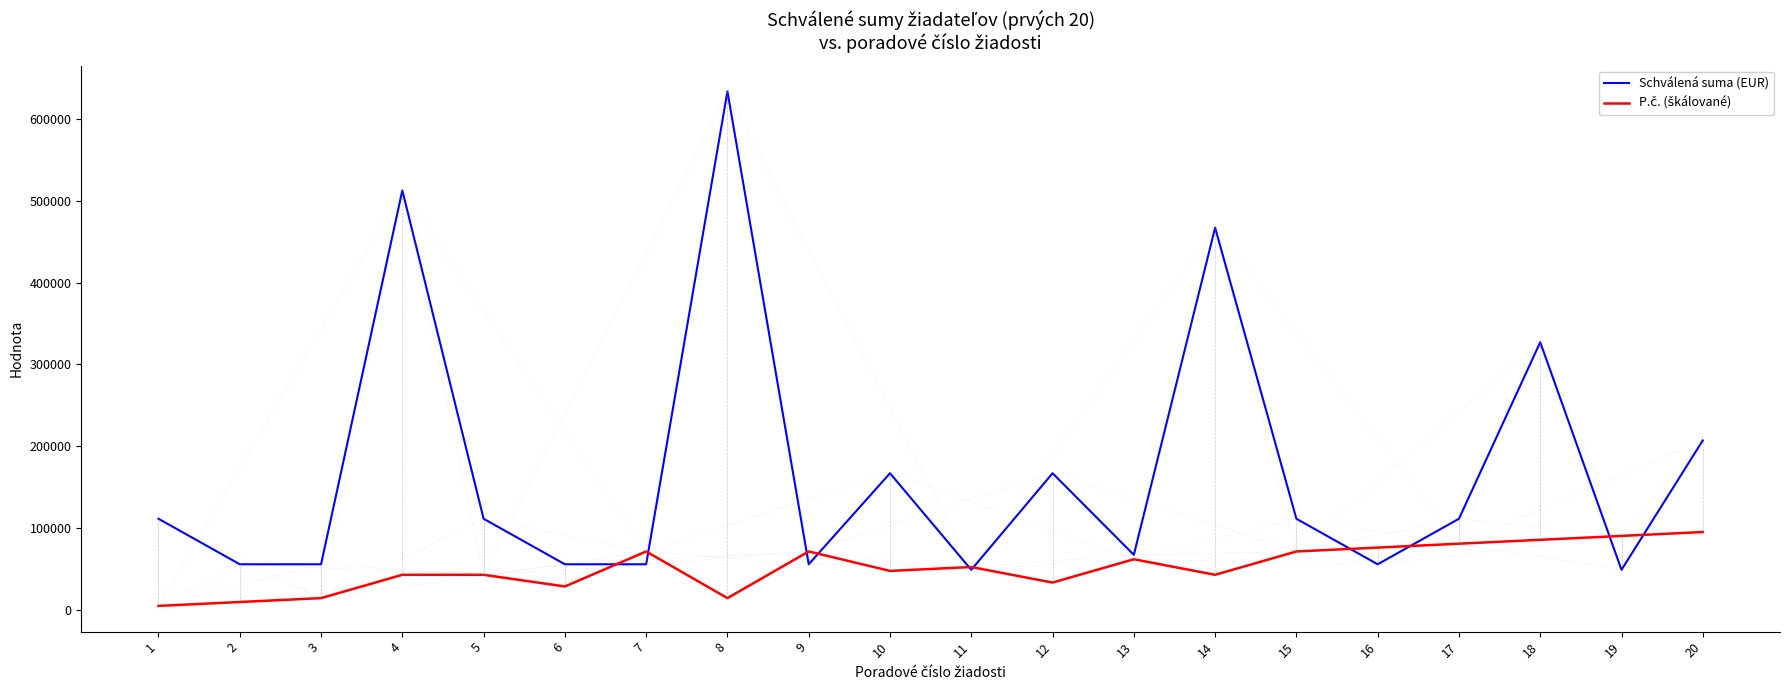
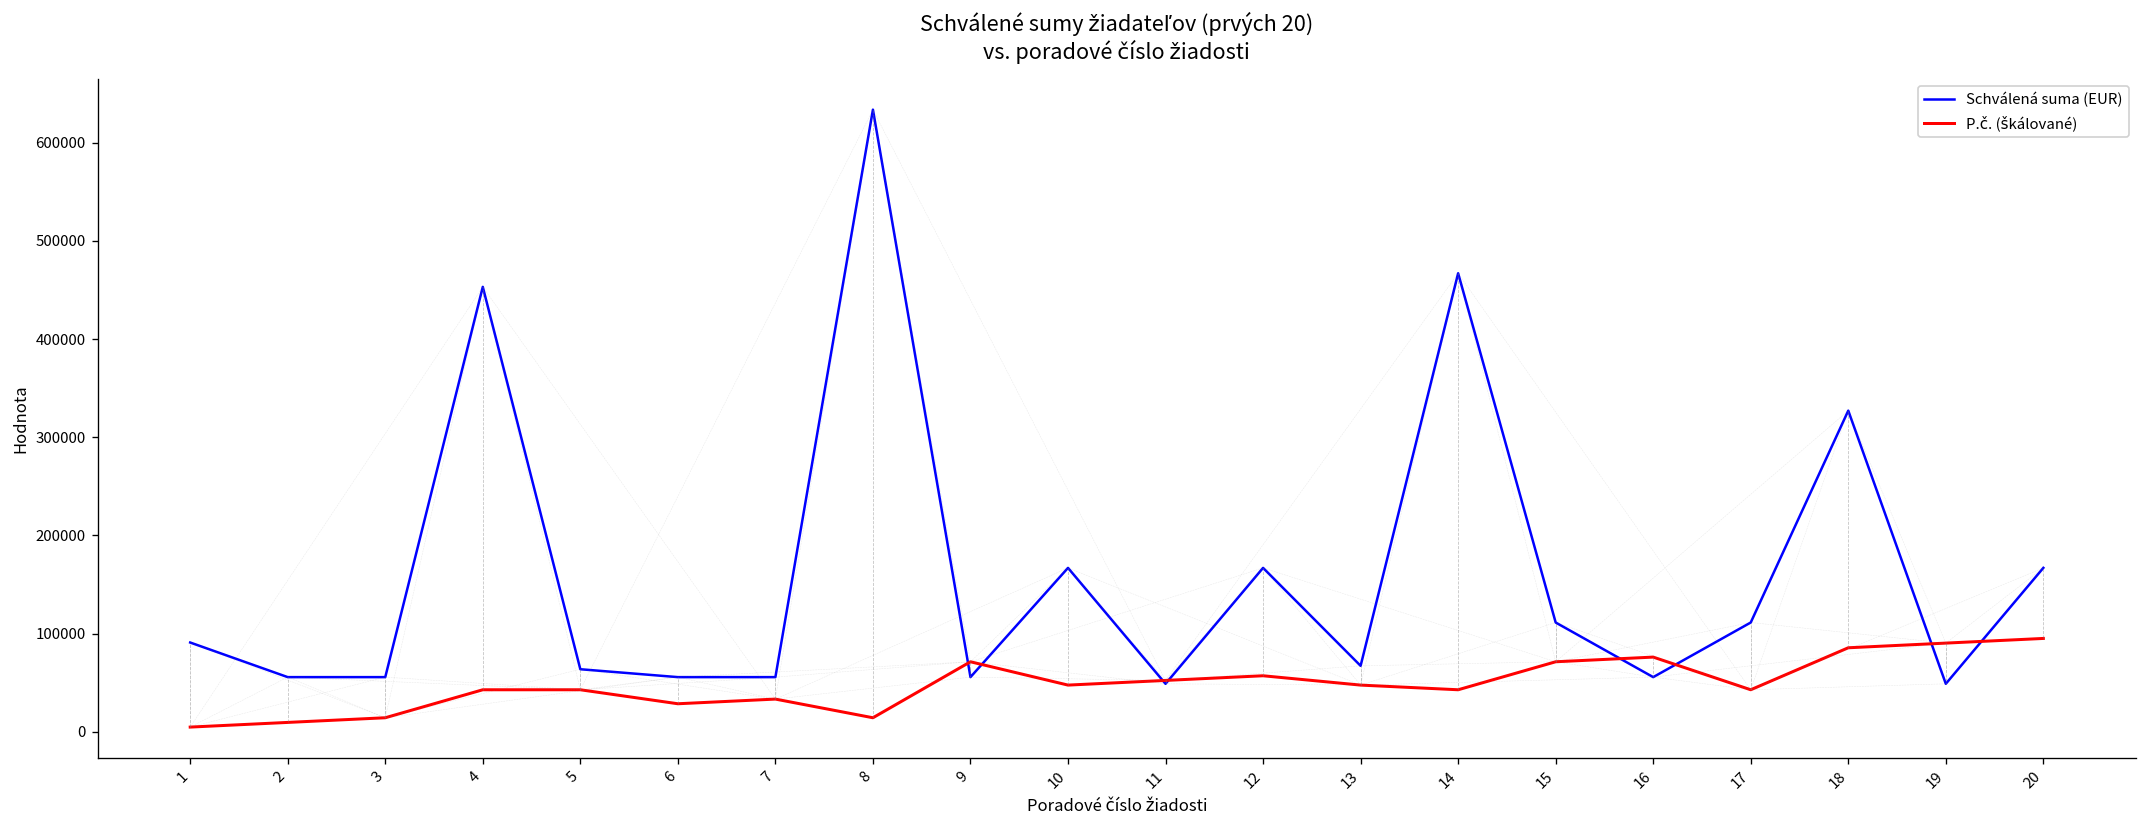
Schválená suma (EUR), 1: 110000 -> 90000
Schválená suma (EUR), 4: 510000 -> 450000
Schválená suma (EUR), 5: 110000 -> 60000
P.č. (škálované), 7: 70000 -> 30000
P.č. (škálované), 12: 30000 -> 60000
P.č. (škálované), 13: 60000 -> 50000
P.č. (škálované), 17: 80000 -> 40000
Schválená suma (EUR), 20: 210000 -> 170000
